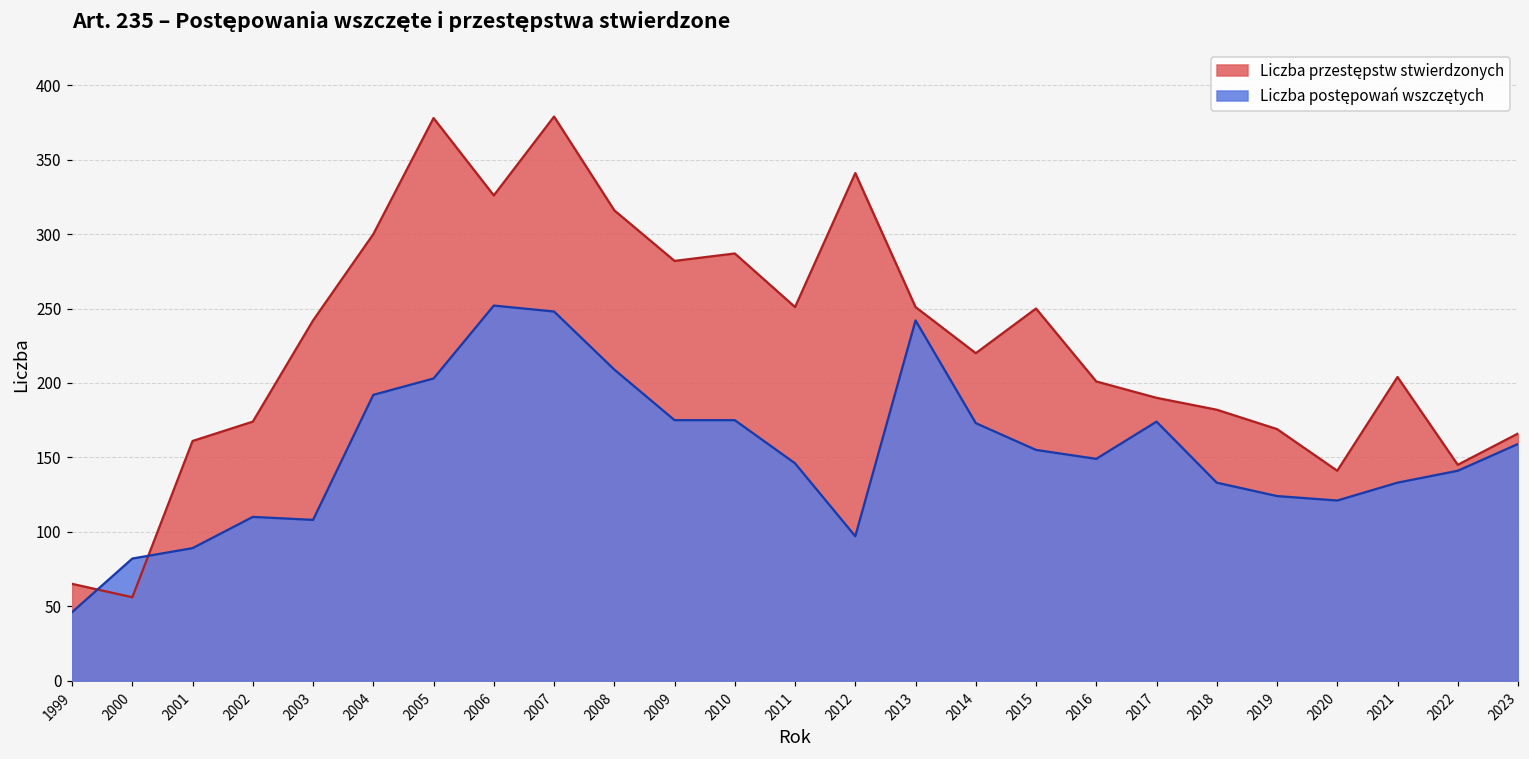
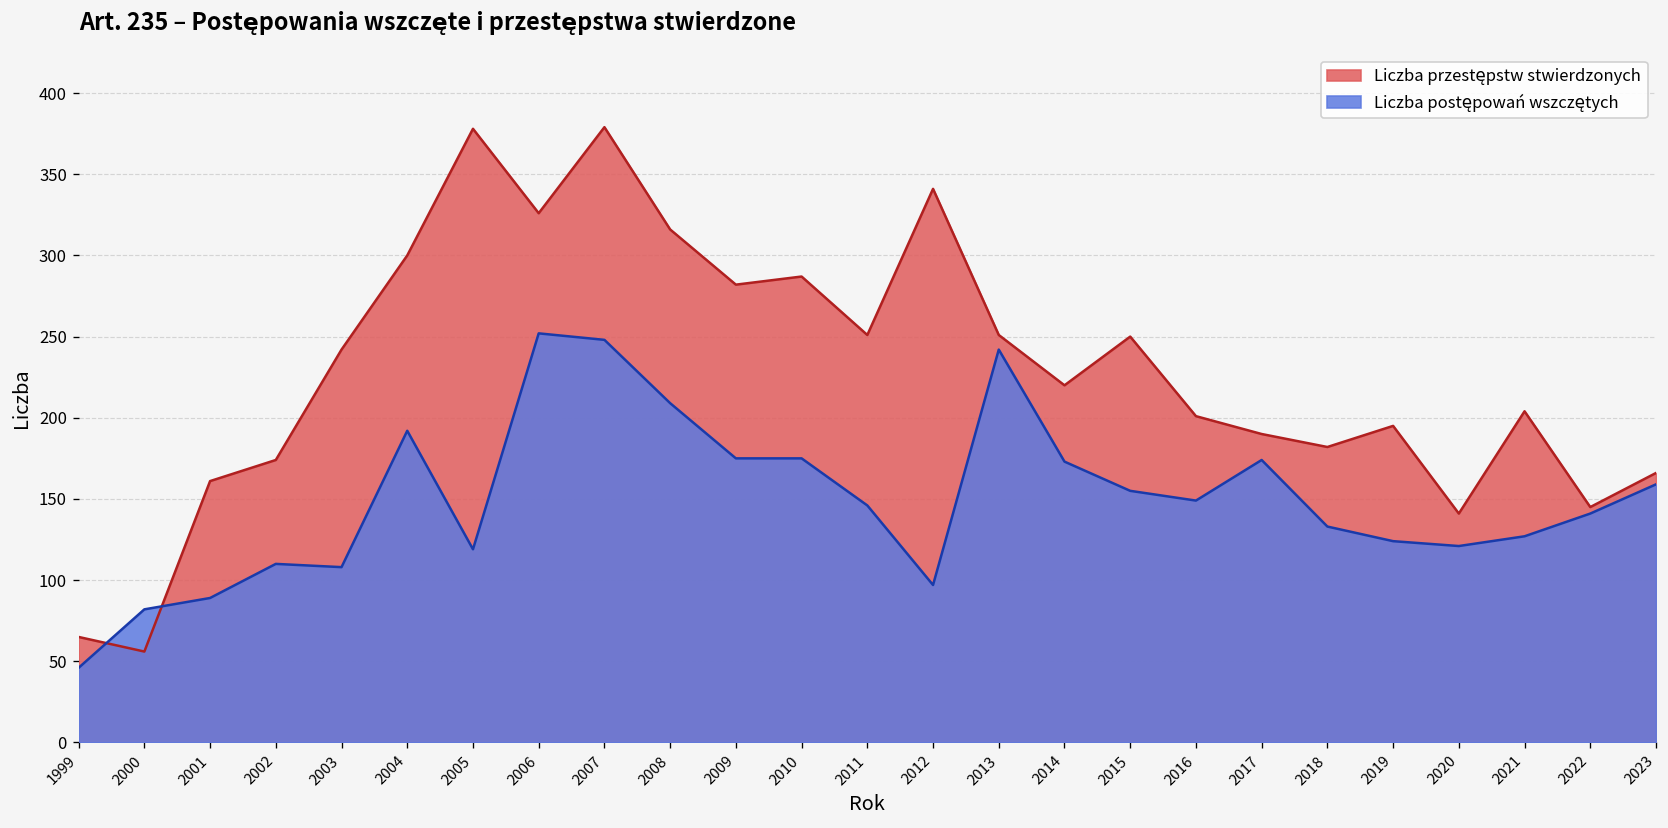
Liczba postępowań wszczętych, 2005: 203 -> 119
Liczba przestępstw stwierdzonych, 2019: 169 -> 195
Liczba postępowań wszczętych, 2021: 133 -> 127
